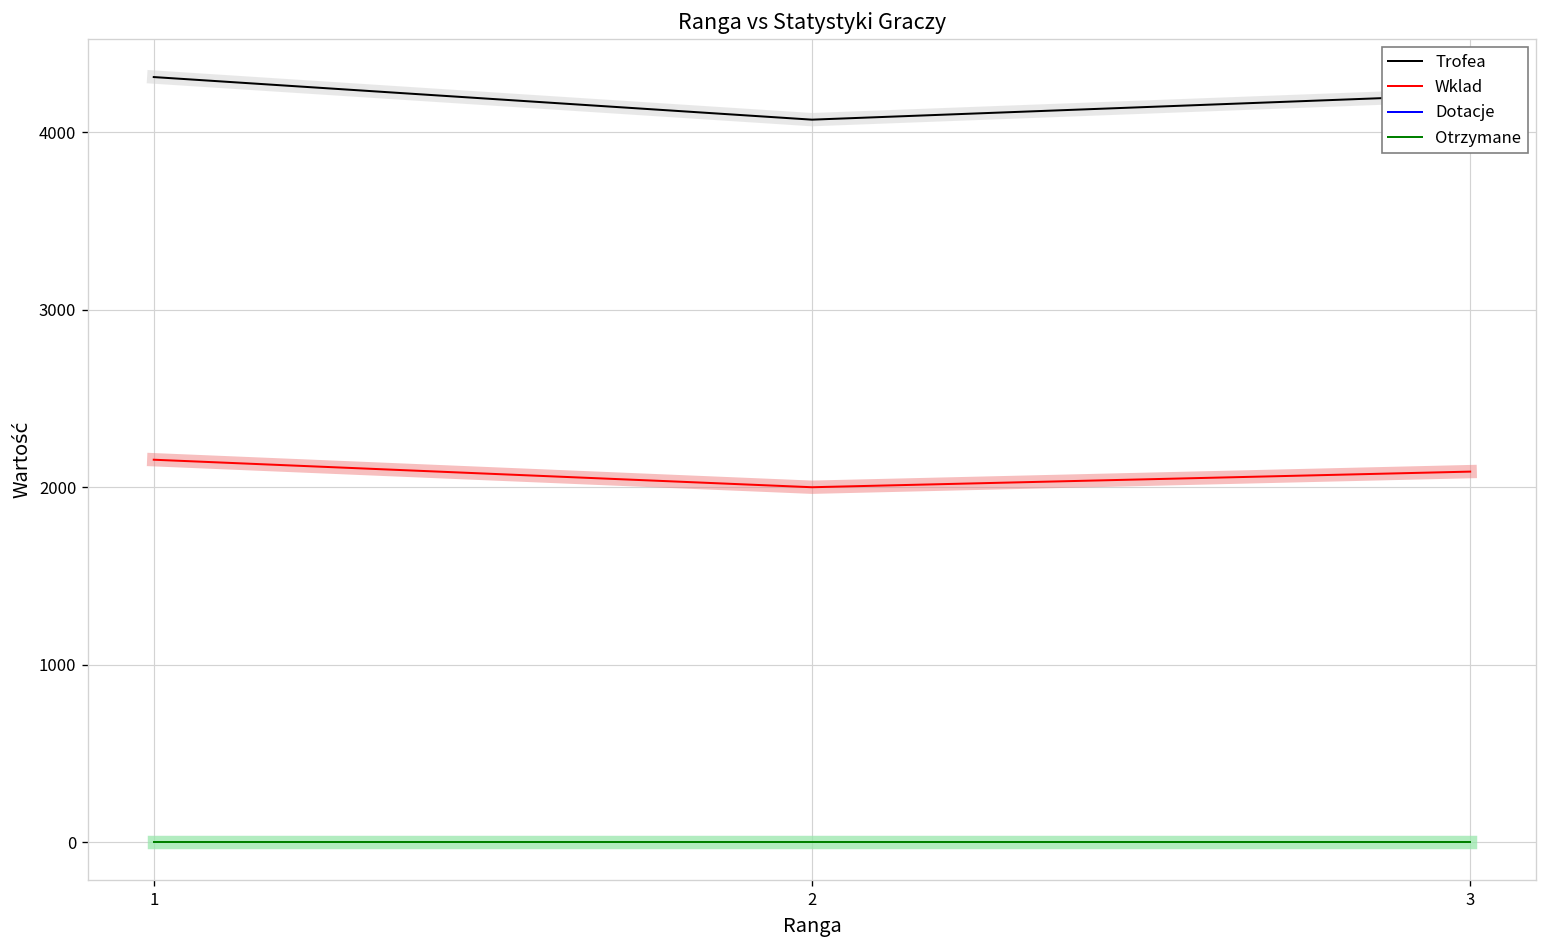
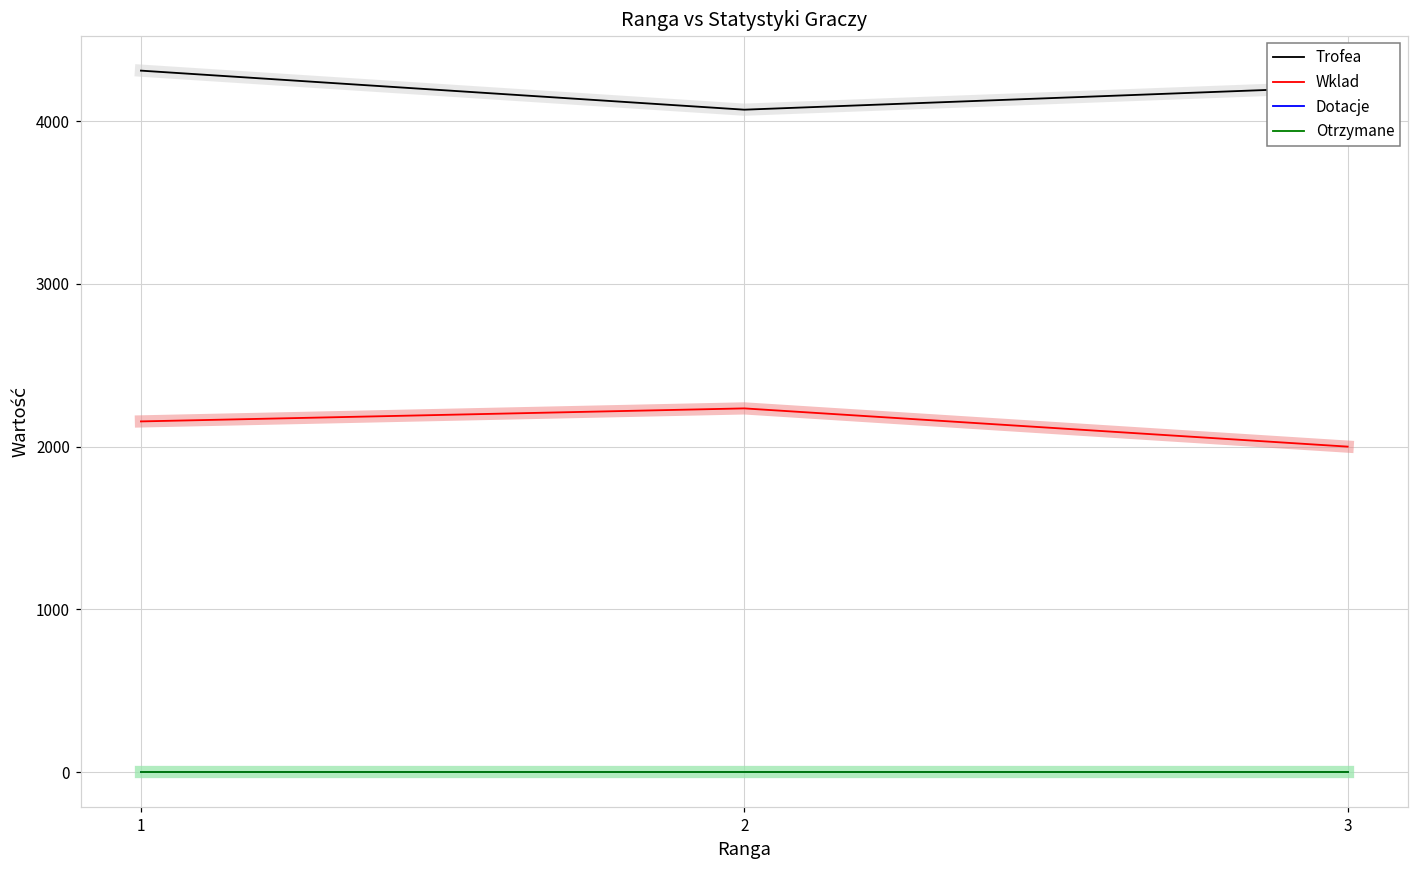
Wklad, 2: 2000 -> 2240
Wklad, 3: 2090 -> 2000
